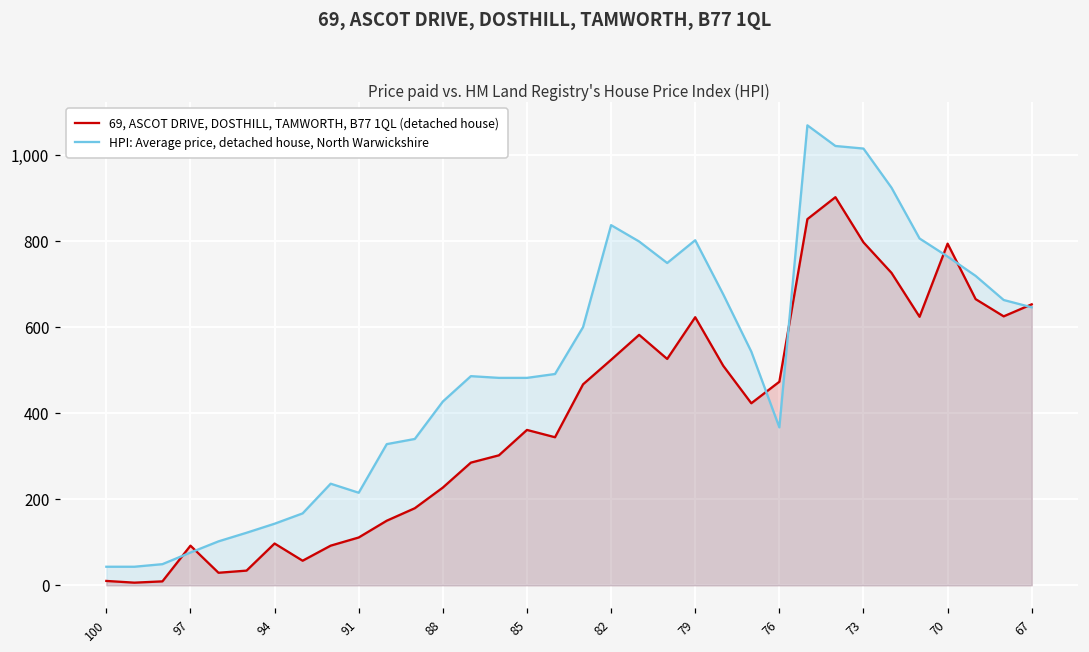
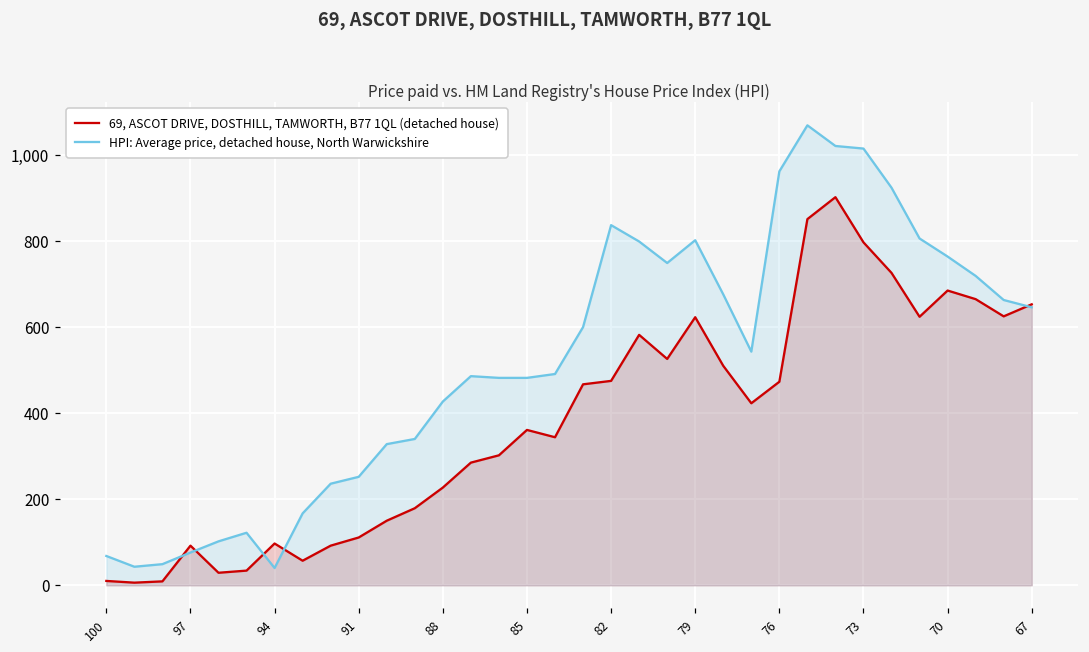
HPI: Average price, detached house, North Warwickshire, 100: 40 -> 70
HPI: Average price, detached house, North Warwickshire, 94: 140 -> 40
HPI: Average price, detached house, North Warwickshire, 91: 220 -> 250
69, ASCOT DRIVE, DOSTHILL, TAMWORTH, B77 1QL (detached house), 82: 520 -> 480
HPI: Average price, detached house, North Warwickshire, 76: 370 -> 960
69, ASCOT DRIVE, DOSTHILL, TAMWORTH, B77 1QL (detached house), 70: 790 -> 690
